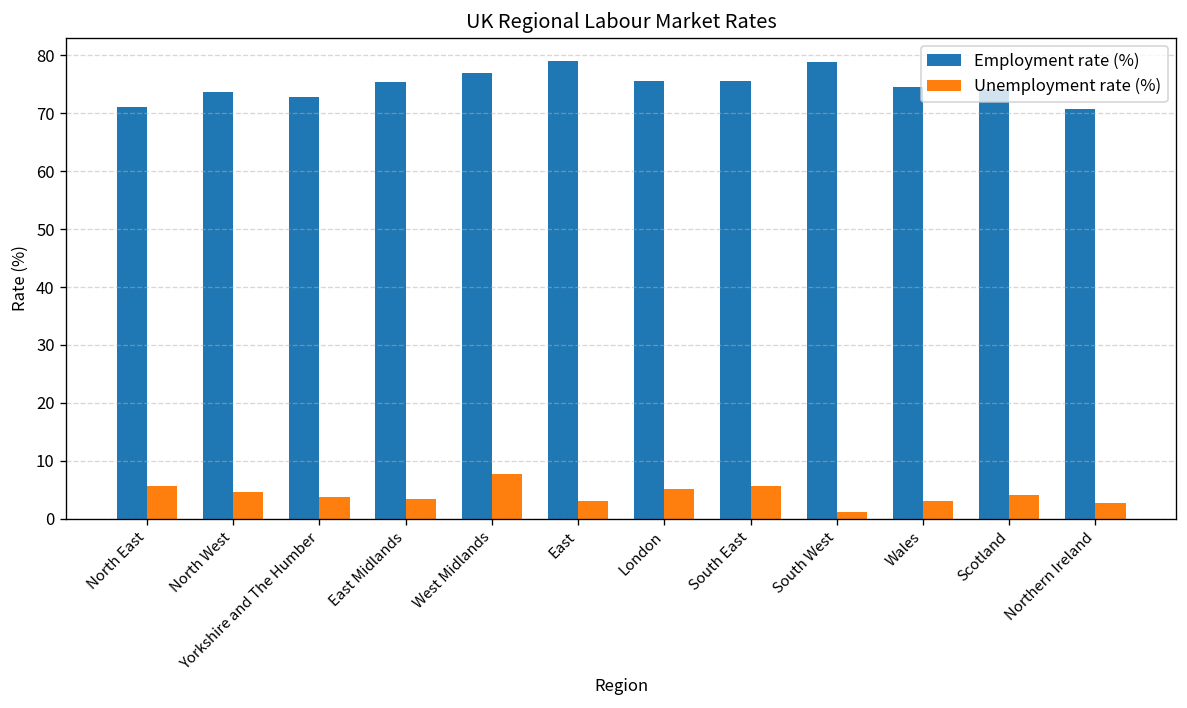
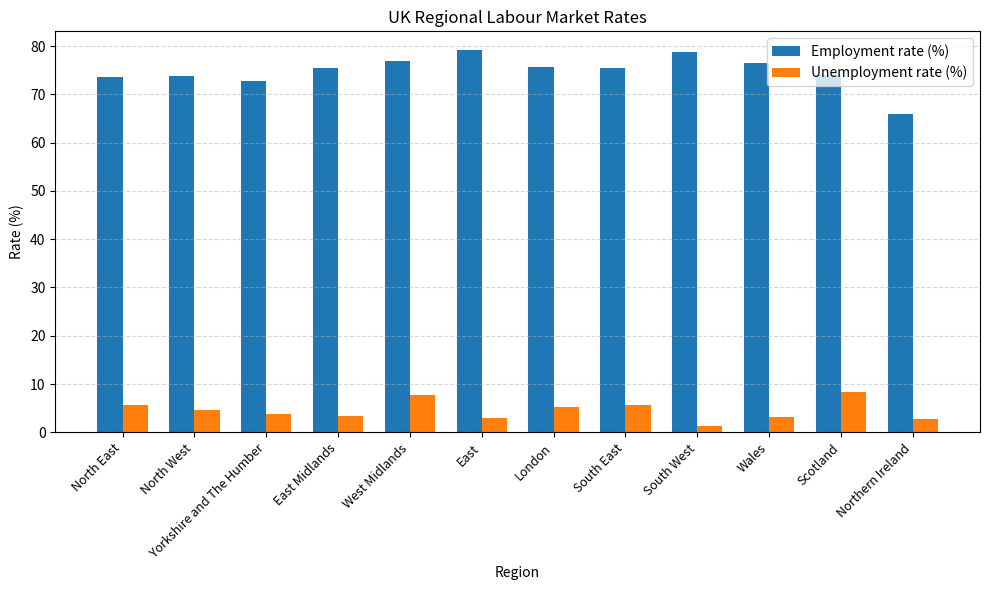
Employment rate (%), North East: 71 -> 74
Employment rate (%), Wales: 75 -> 76
Unemployment rate (%), Scotland: 4 -> 8
Employment rate (%), Northern Ireland: 71 -> 66
